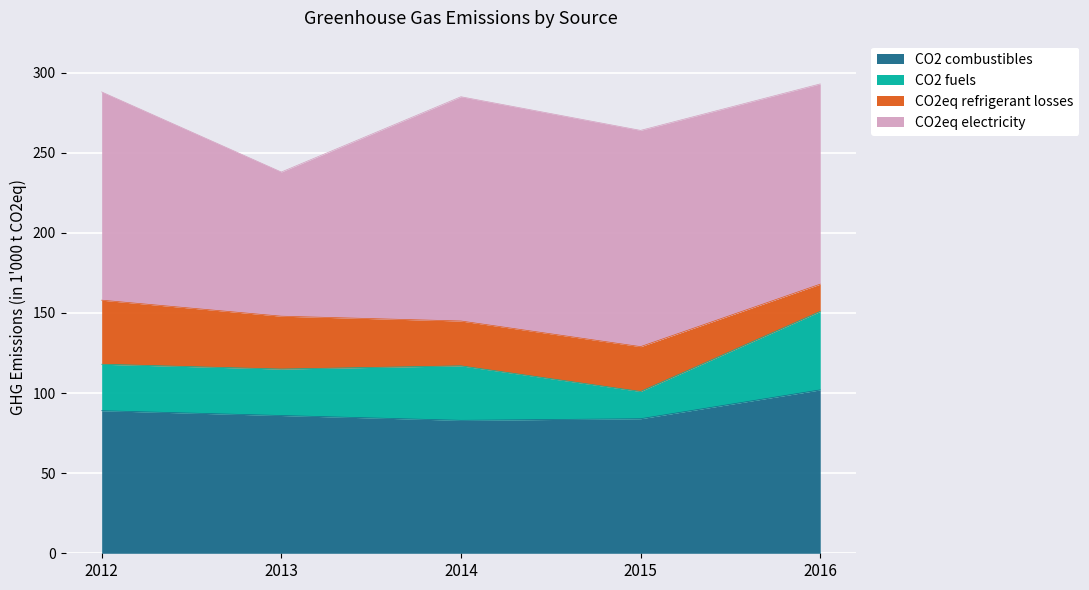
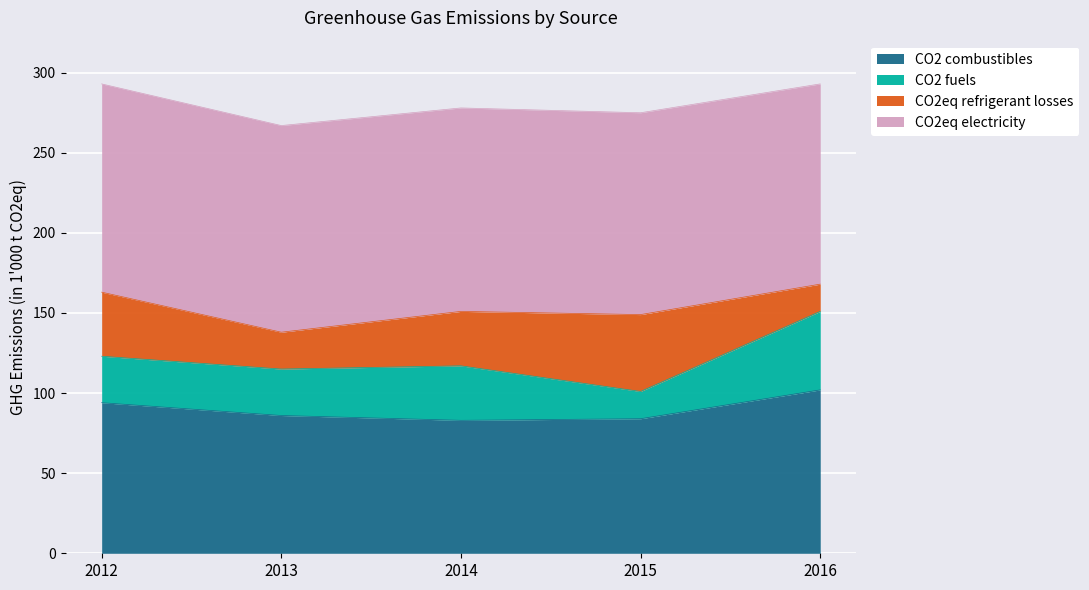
CO2 combustibles, 2012: 89 -> 94
CO2eq refrigerant losses, 2013: 33 -> 23
CO2eq electricity, 2013: 90 -> 129
CO2eq refrigerant losses, 2014: 28 -> 34
CO2eq electricity, 2014: 140 -> 127
CO2eq refrigerant losses, 2015: 28 -> 48
CO2eq electricity, 2015: 135 -> 126
